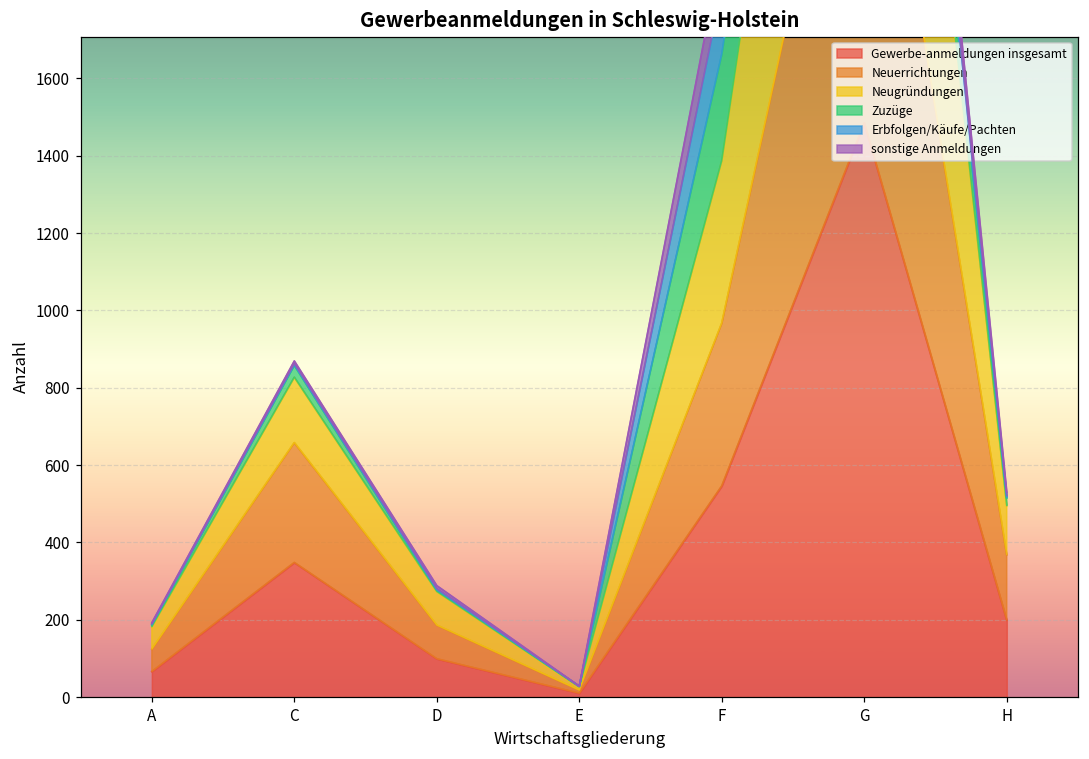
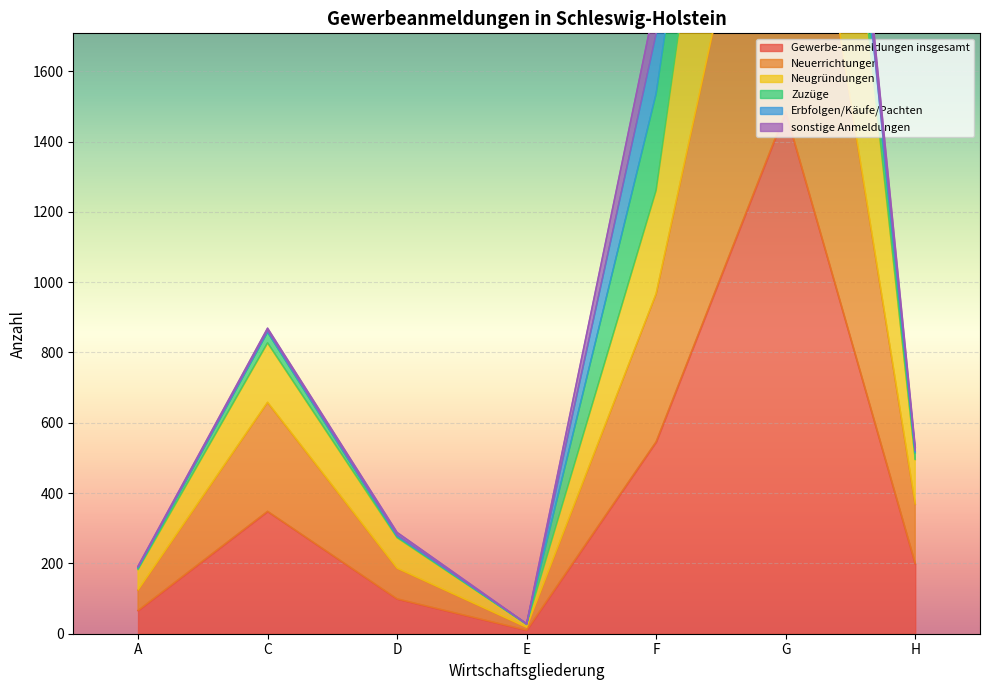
Neugründungen, F: 420 -> 290
